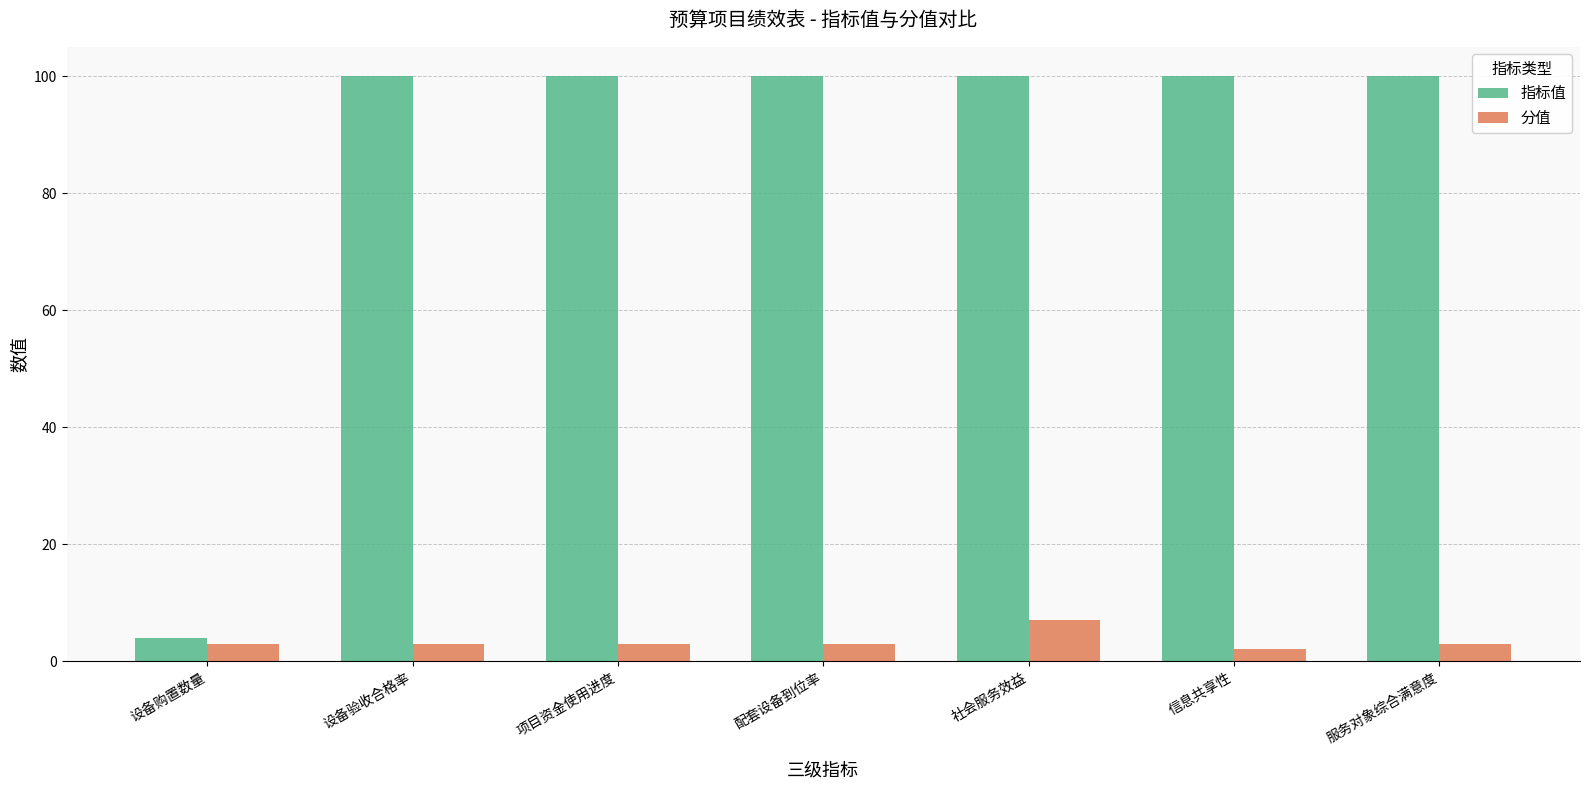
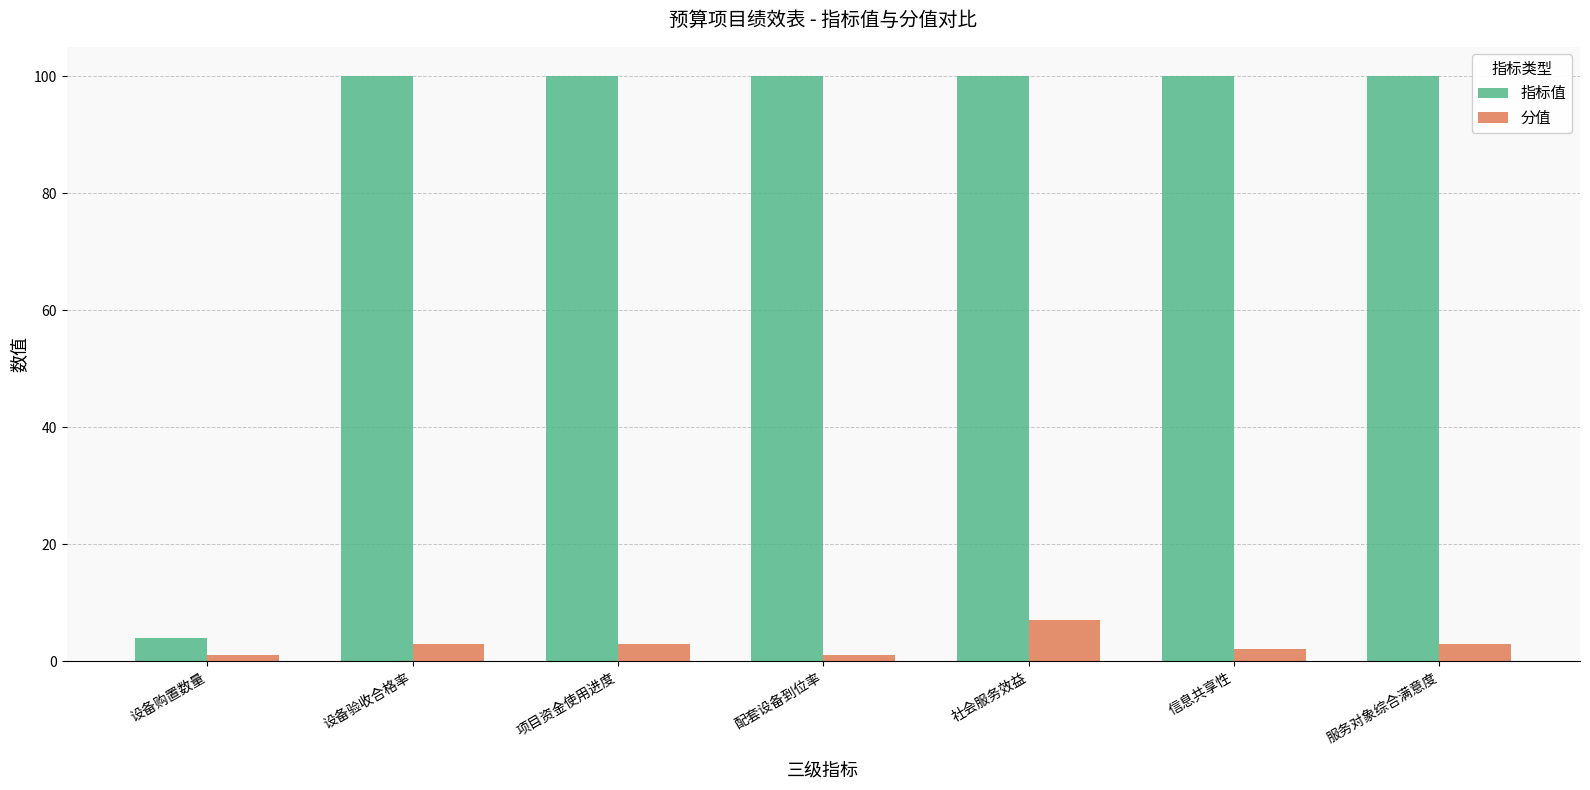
分值, 设备购置数量: 3 -> 1
分值, 配套设备到位率: 3 -> 1
